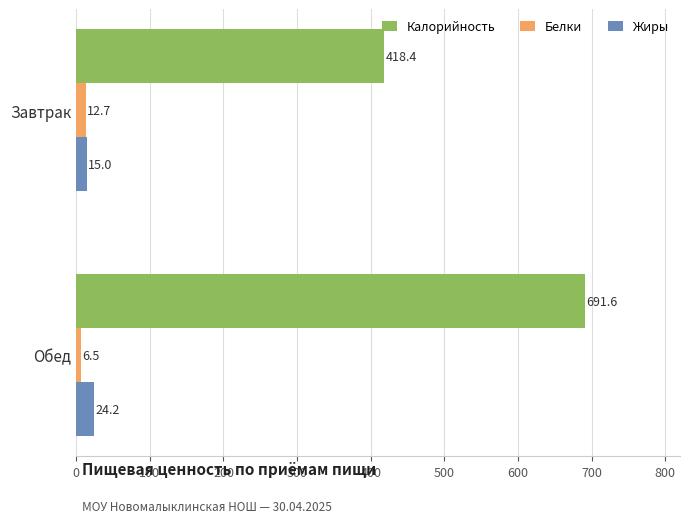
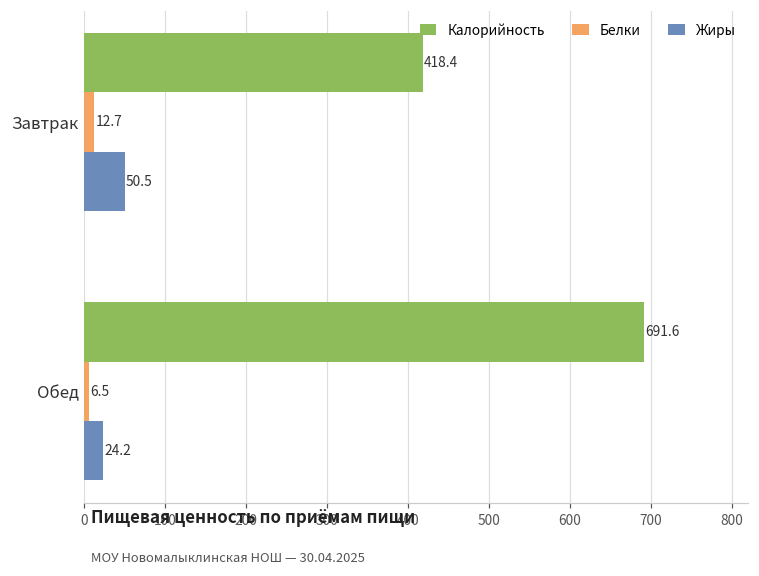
Жиры, Завтрак: 15.0 -> 50.5
